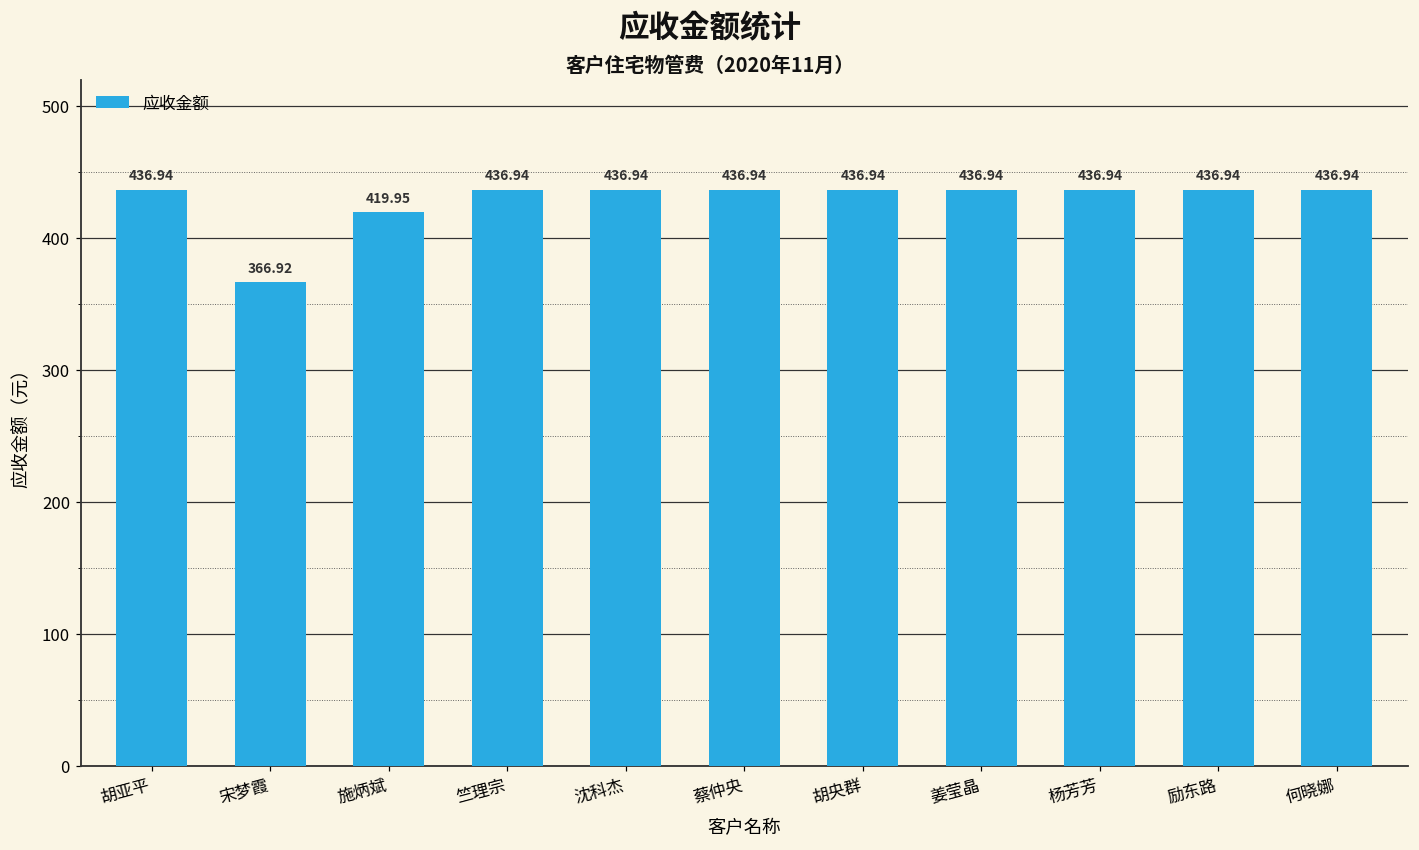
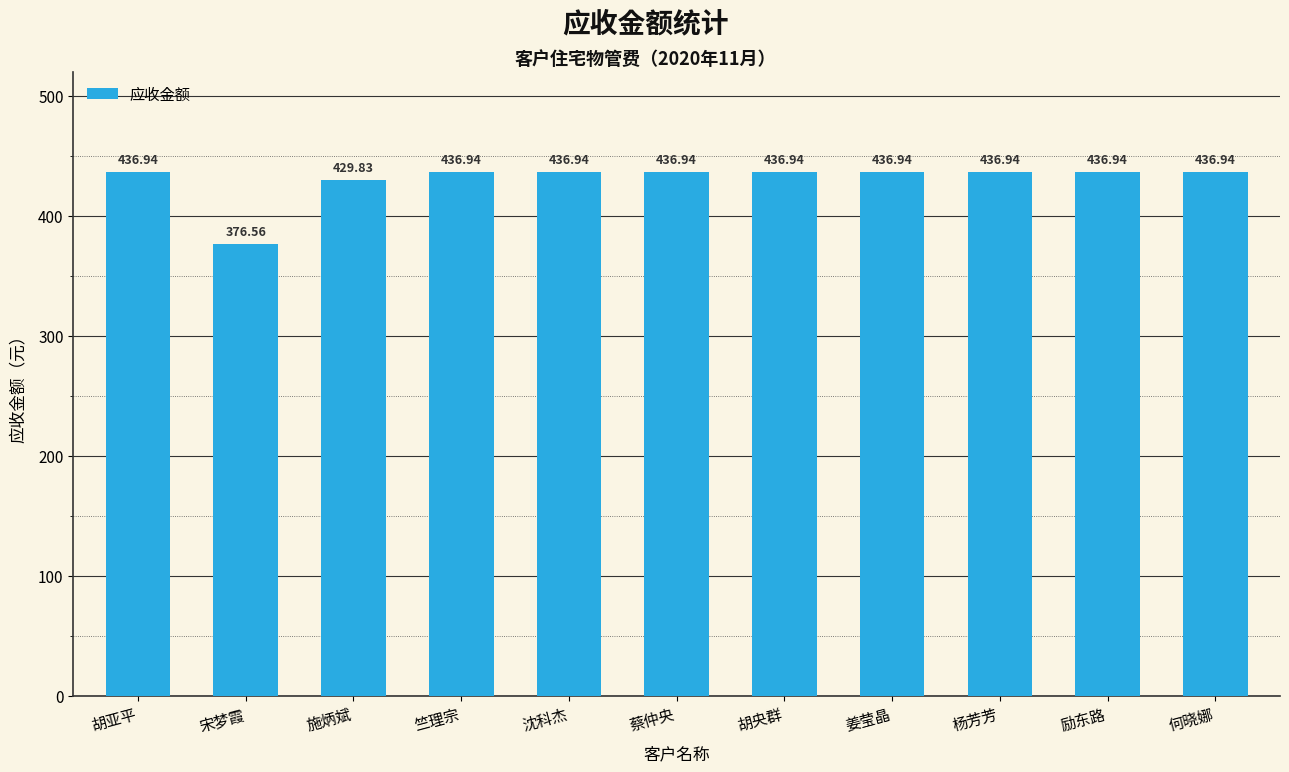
宋梦霞: 366.92 -> 376.56
施炳斌: 419.95 -> 429.83
